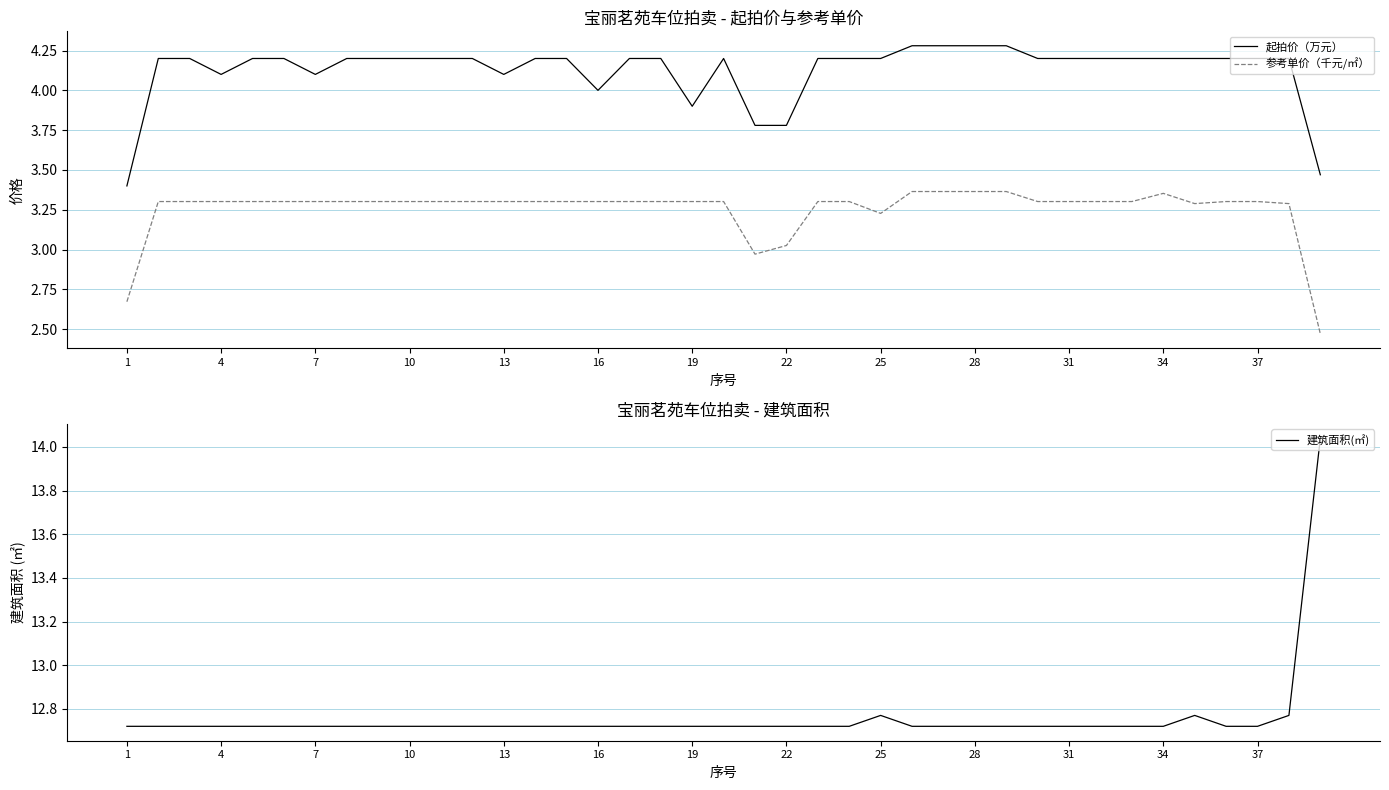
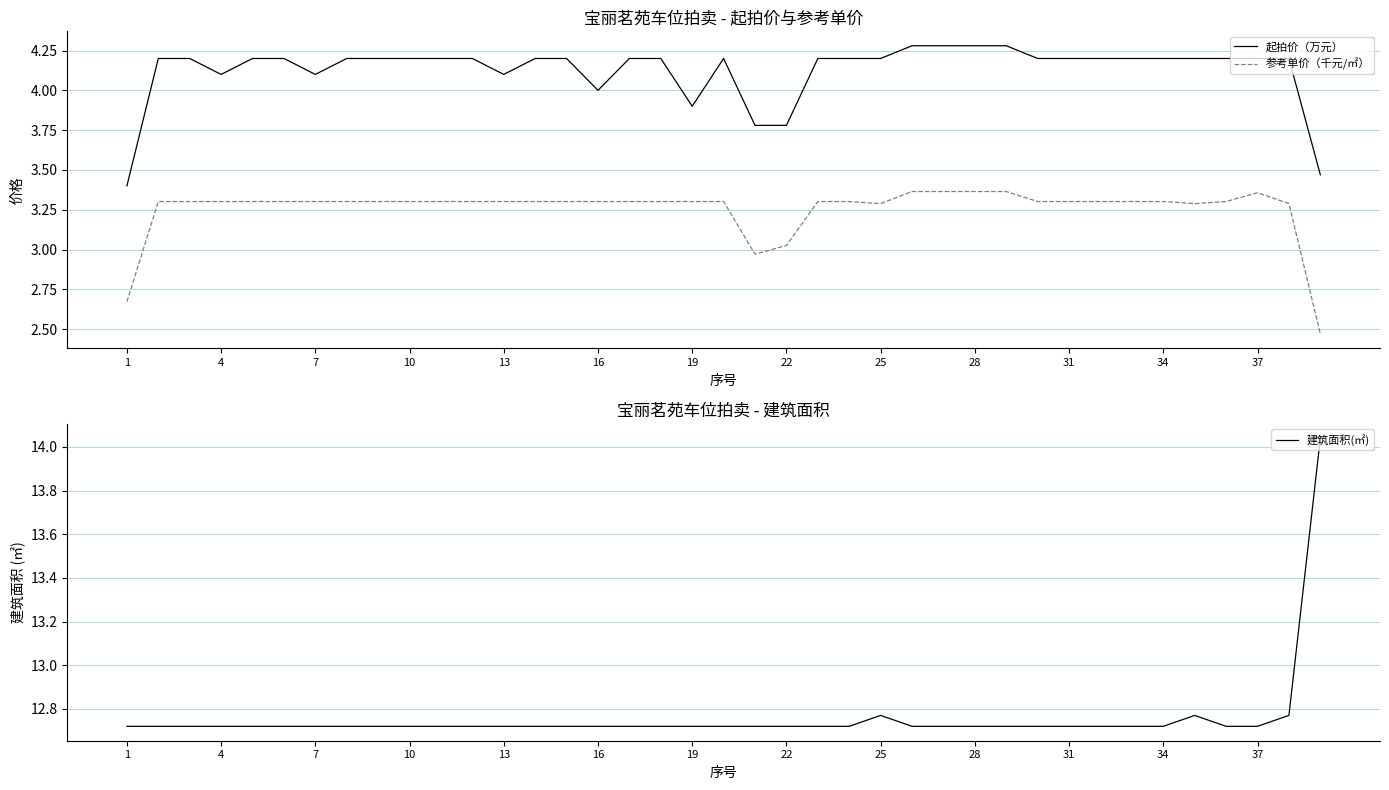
宝丽茗苑车位拍卖 - 起拍价与参考单价, 参考单价（千元/㎡）, 25: 3.23 -> 3.29
宝丽茗苑车位拍卖 - 起拍价与参考单价, 参考单价（千元/㎡）, 34: 3.35 -> 3.30
宝丽茗苑车位拍卖 - 起拍价与参考单价, 参考单价（千元/㎡）, 37: 3.30 -> 3.36
